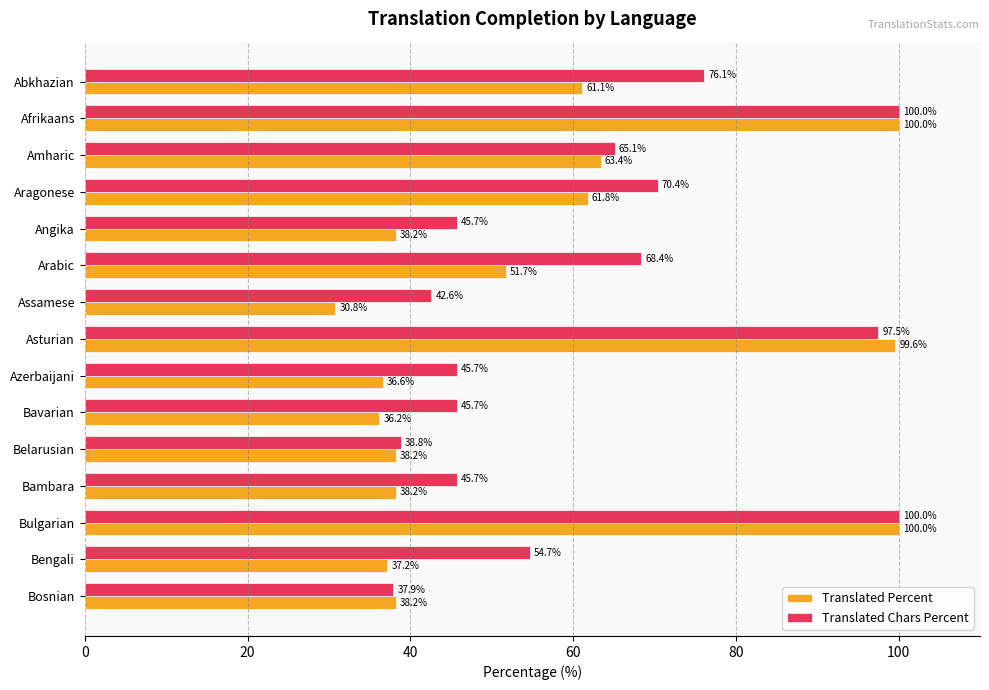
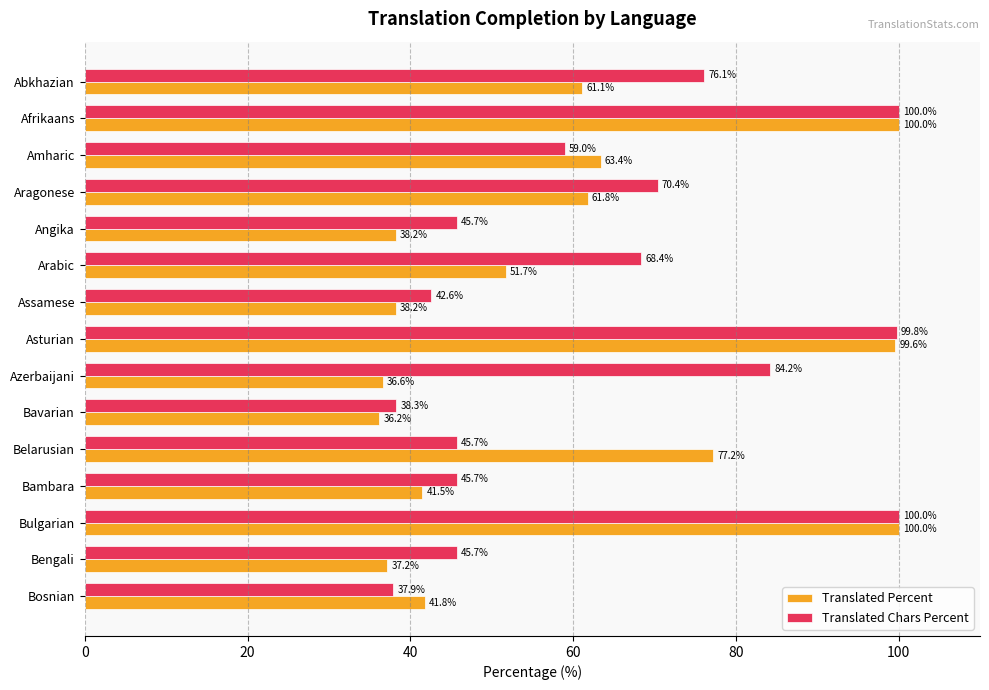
Translated Chars Percent, Amharic: 65.1% -> 59.0%
Translated Percent, Assamese: 30.8% -> 38.2%
Translated Chars Percent, Asturian: 97.5% -> 99.8%
Translated Chars Percent, Azerbaijani: 45.7% -> 84.2%
Translated Chars Percent, Bavarian: 45.7% -> 38.3%
Translated Chars Percent, Belarusian: 38.8% -> 45.7%
Translated Percent, Belarusian: 38.2% -> 77.2%
Translated Percent, Bambara: 38.2% -> 41.5%
Translated Chars Percent, Bengali: 54.7% -> 45.7%
Translated Percent, Bosnian: 38.2% -> 41.8%
